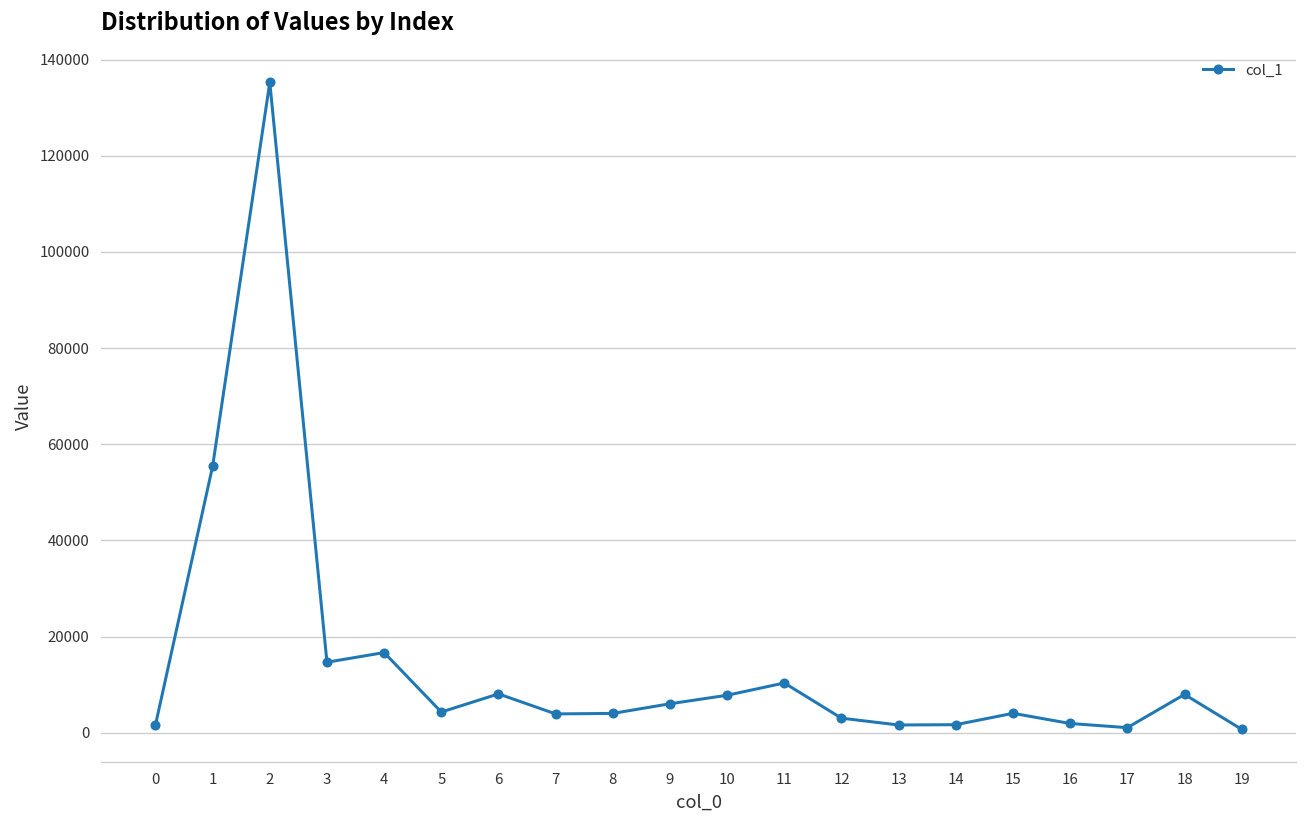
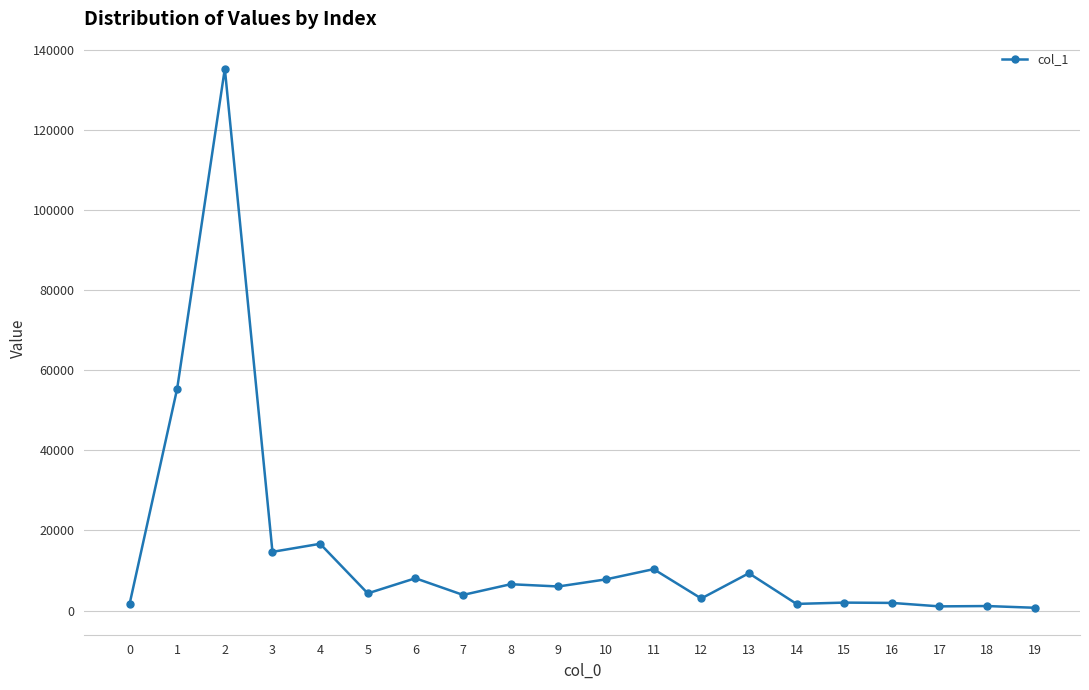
8: 4000 -> 7000
13: 2000 -> 9000
15: 4000 -> 2000
18: 8000 -> 1000
